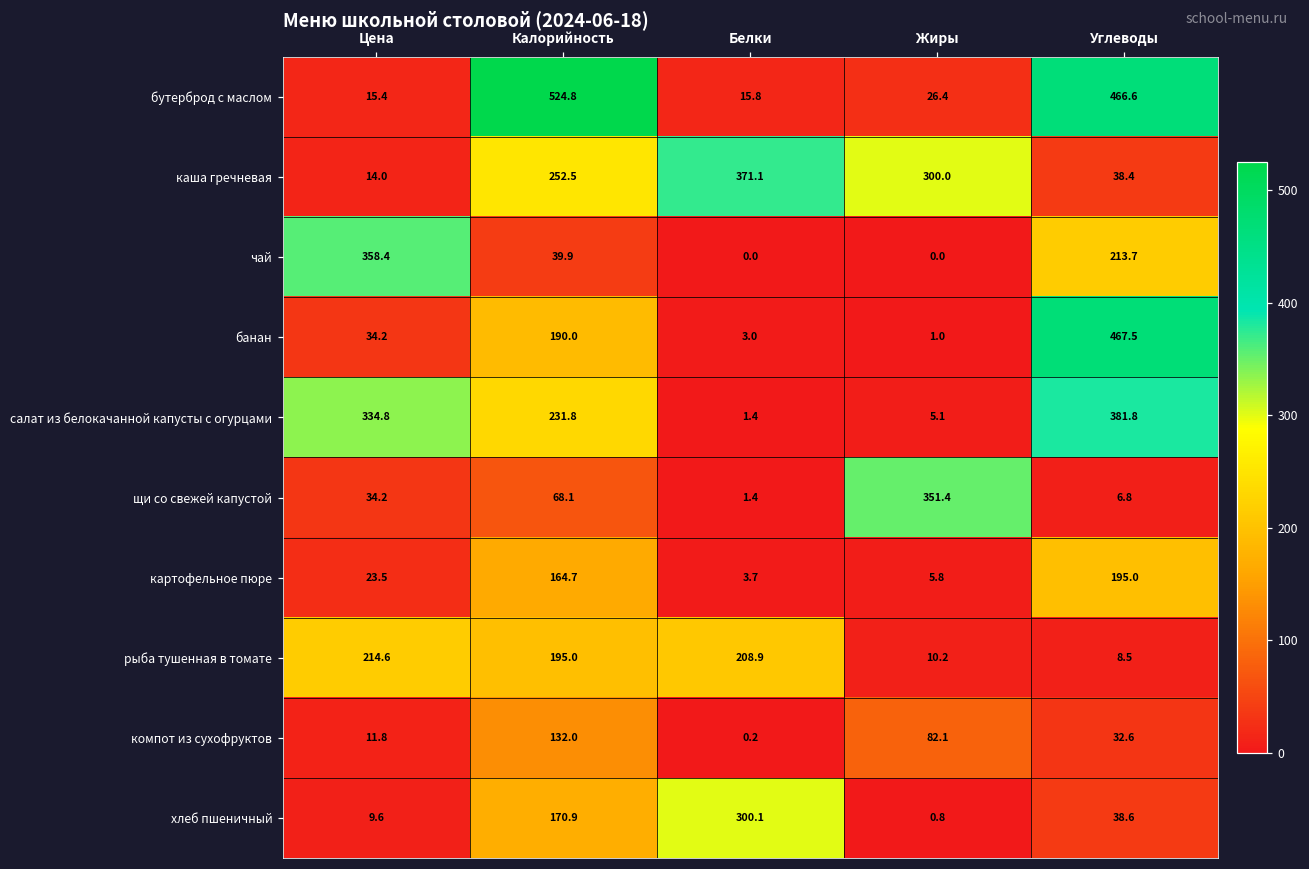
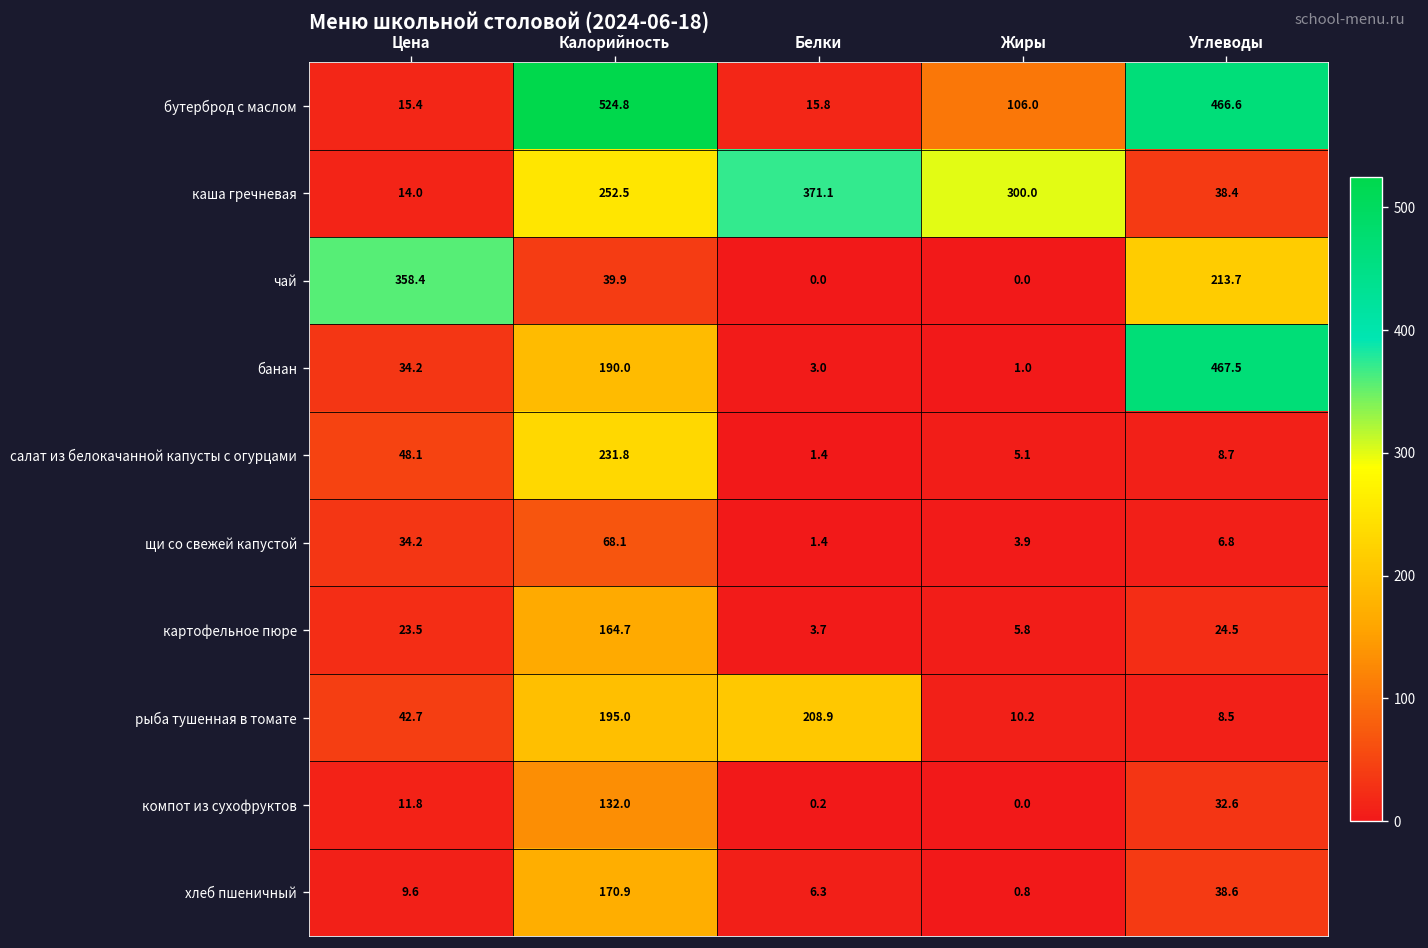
бутерброд с маслом, Жиры: 26.4 -> 106.0
салат из белокачанной капусты с огурцами, Цена: 334.8 -> 48.1
салат из белокачанной капусты с огурцами, Углеводы: 381.8 -> 8.7
щи со свежей капустой, Жиры: 351.4 -> 3.9
картофельное пюре, Углеводы: 195.0 -> 24.5
рыба тушенная в томате, Цена: 214.6 -> 42.7
компот из сухофруктов, Жиры: 82.1 -> 0.0
хлеб пшеничный, Белки: 300.1 -> 6.3
